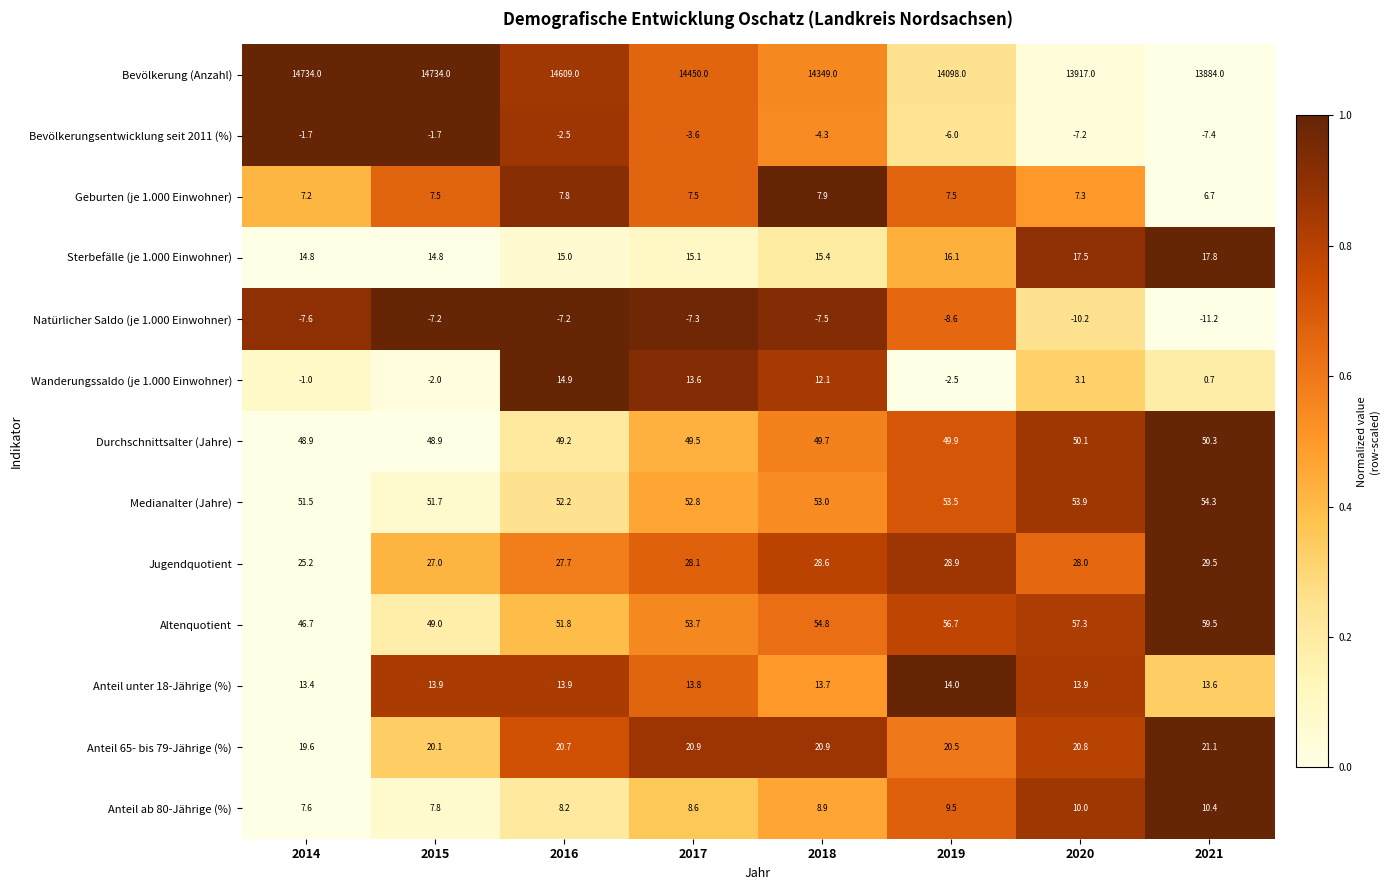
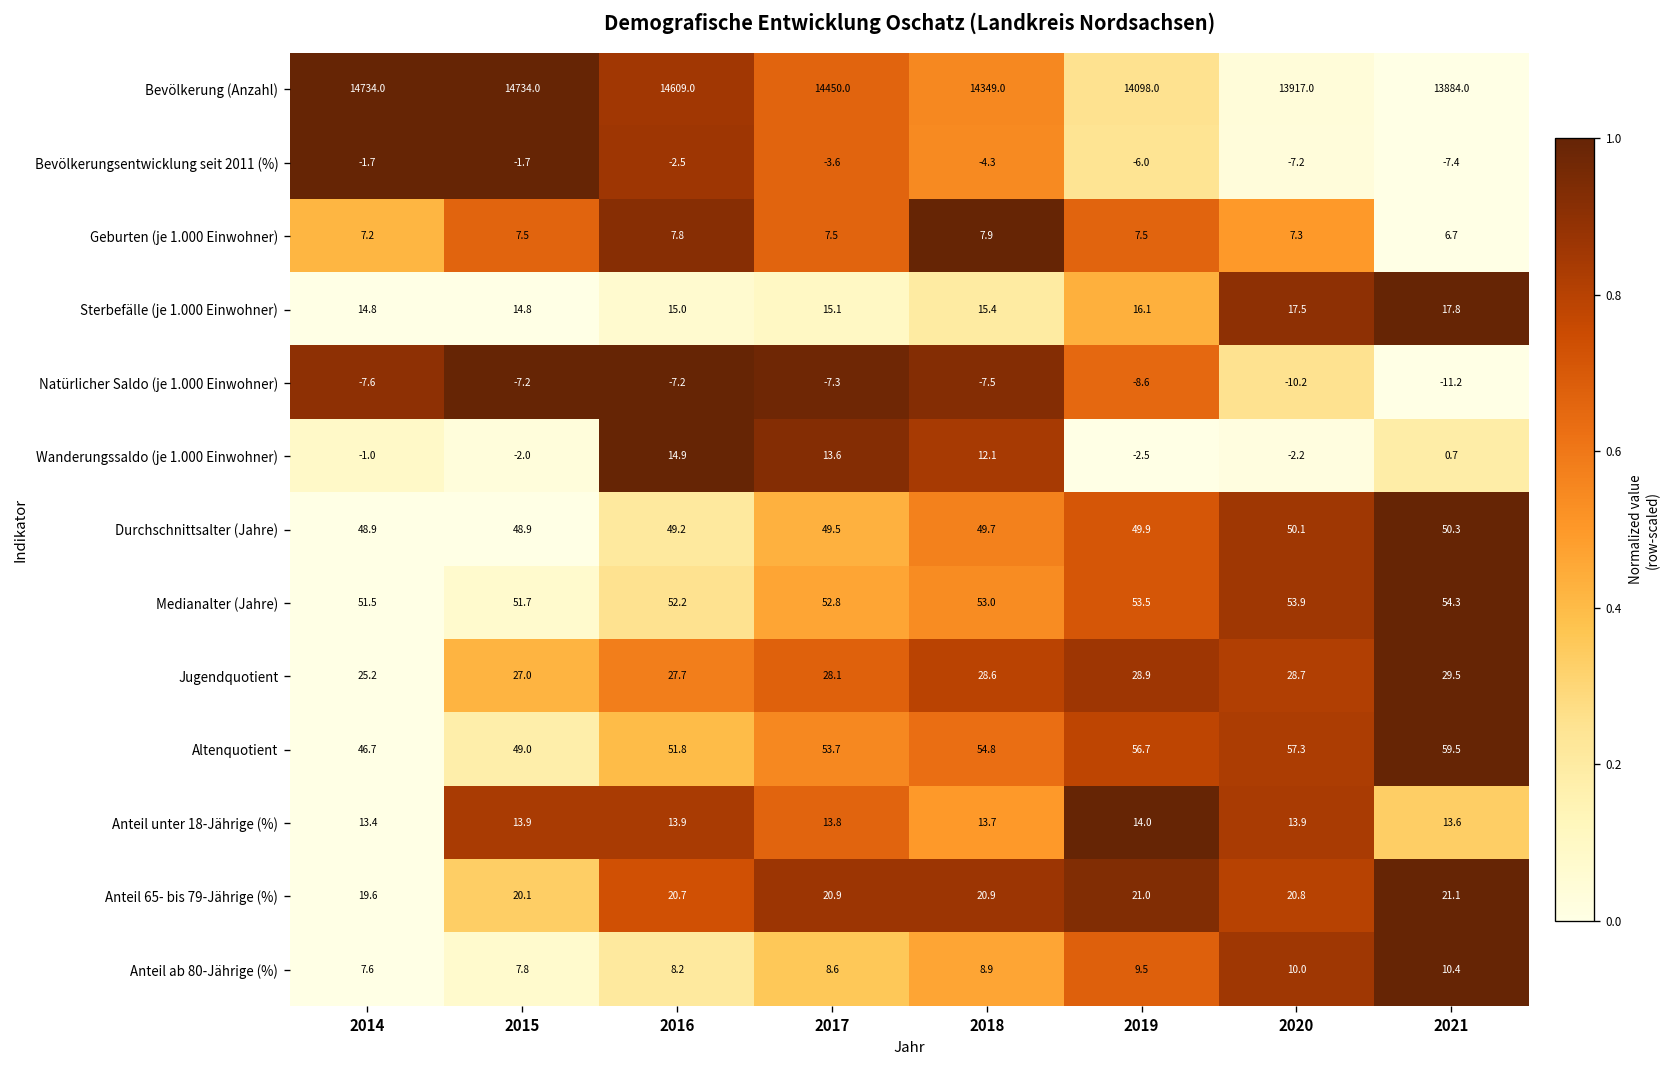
Wanderungssaldo (je 1.000 Einwohner), 2020: 3.1 -> -2.2
Jugendquotient, 2020: 28.0 -> 28.7
Anteil 65- bis 79-Jährige (%), 2019: 20.5 -> 21.0
